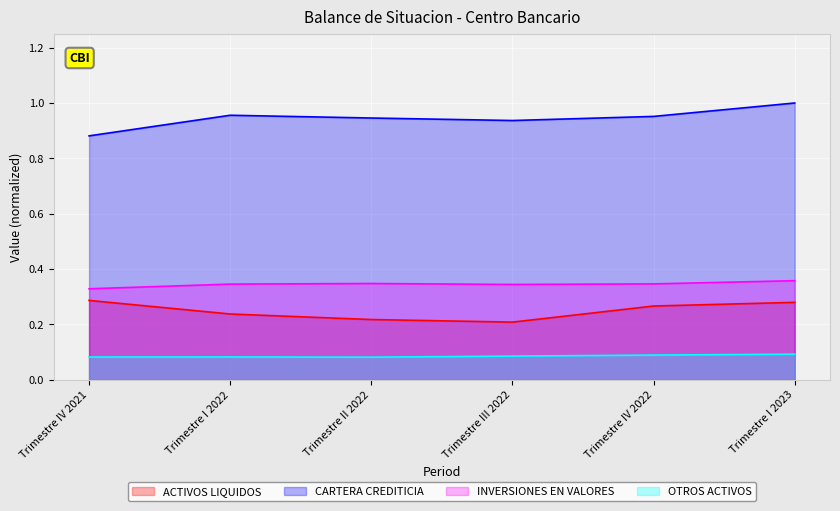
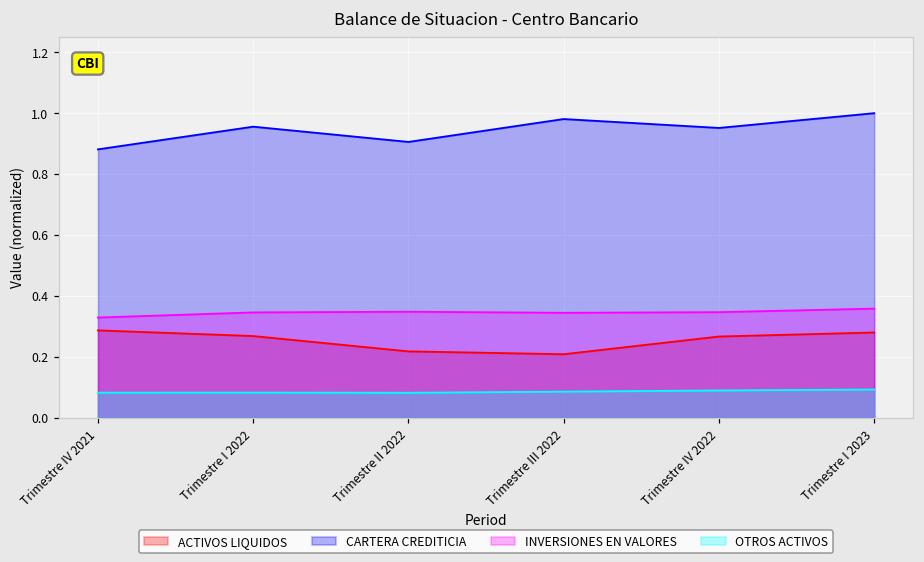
ACTIVOS LIQUIDOS, Trimestre I 2022: 0.24 -> 0.27
CARTERA CREDITICIA, Trimestre II 2022: 0.95 -> 0.91
CARTERA CREDITICIA, Trimestre III 2022: 0.94 -> 0.98
